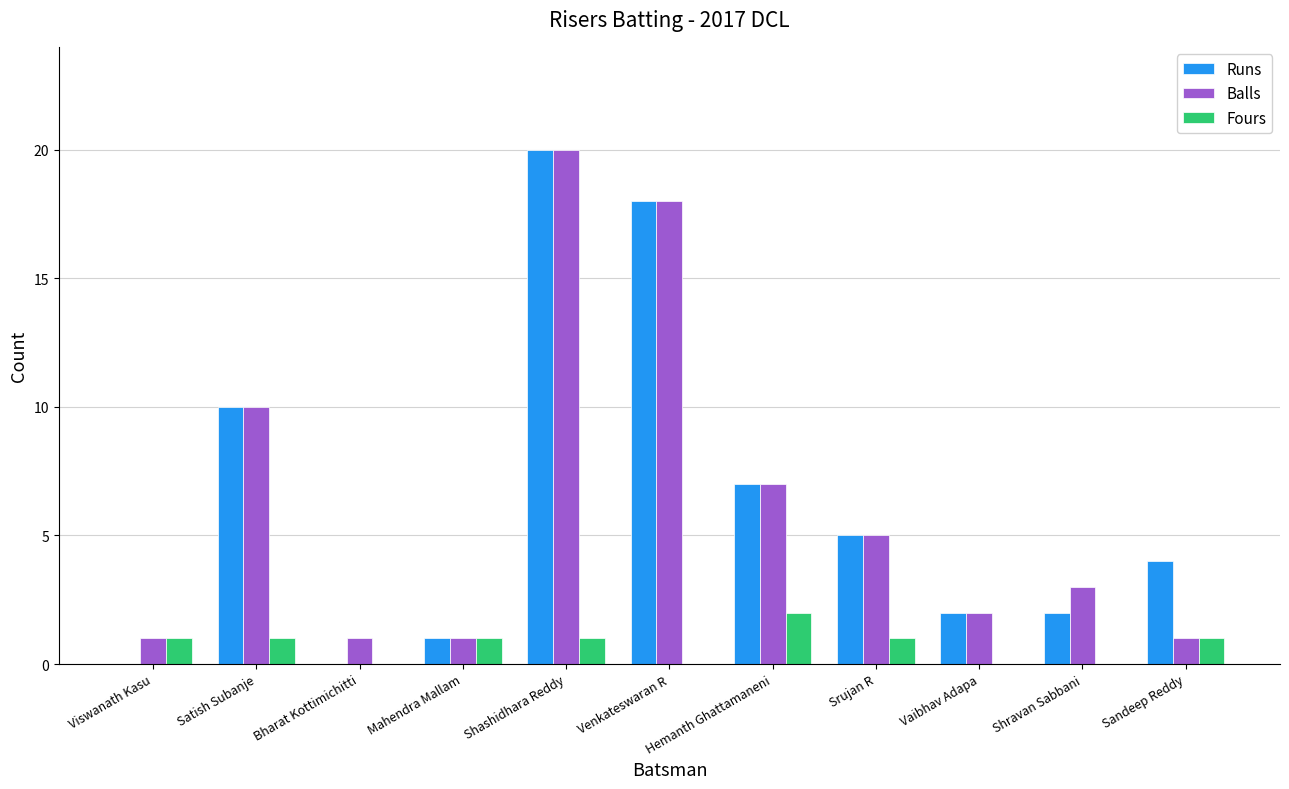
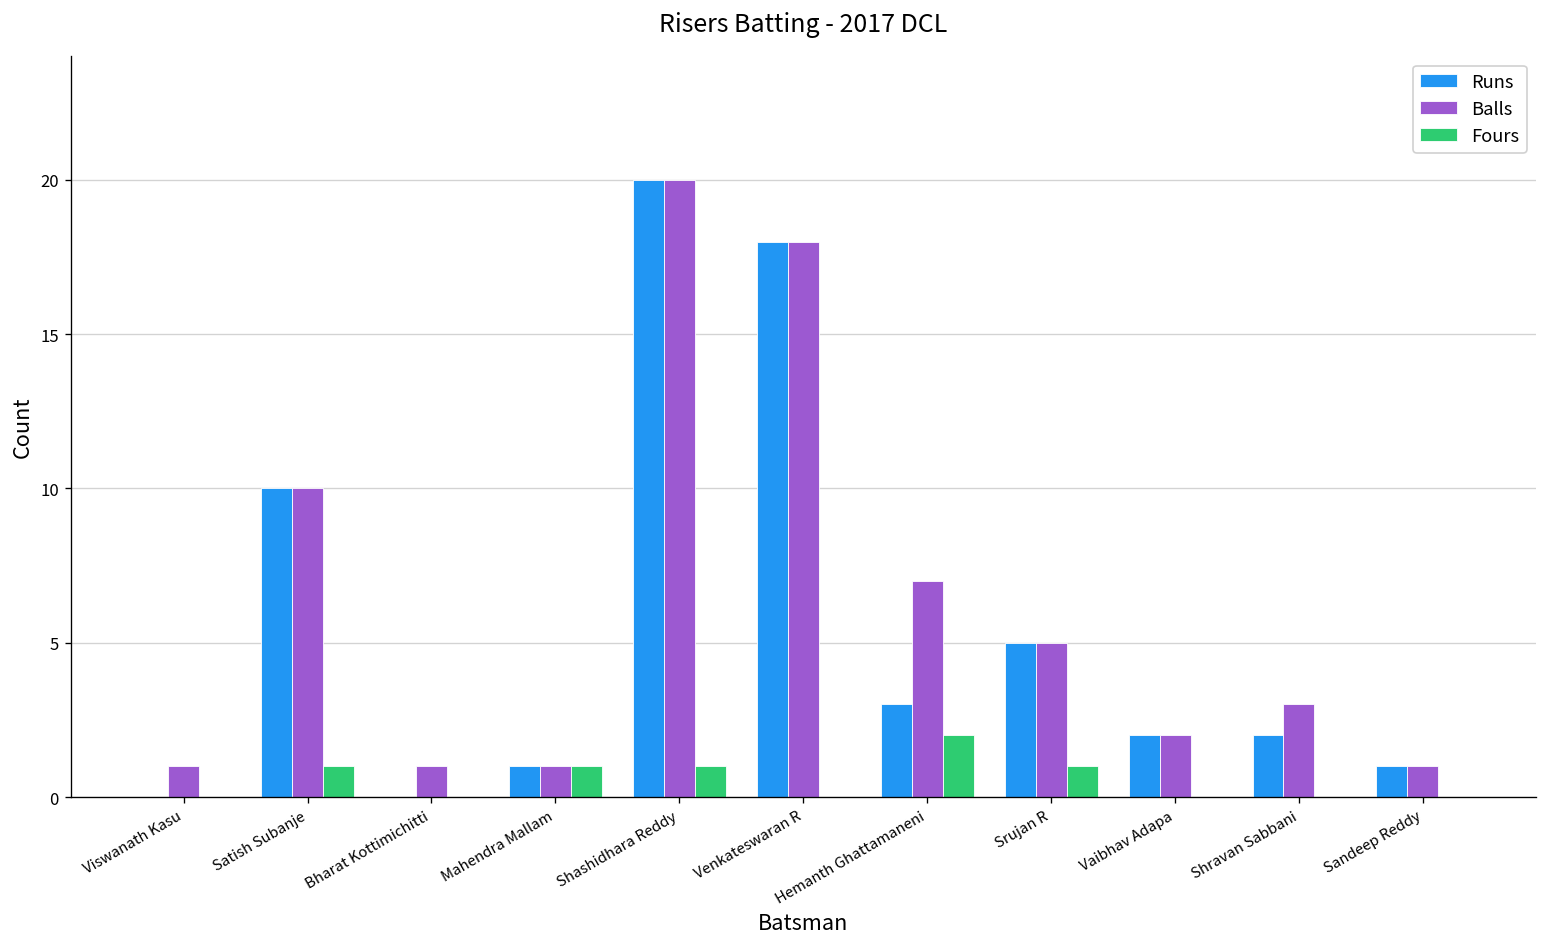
Fours, Viswanath Kasu: 1 -> 0
Runs, Hemanth Ghattamaneni: 7 -> 3
Runs, Sandeep Reddy: 4 -> 1
Fours, Sandeep Reddy: 1 -> 0
